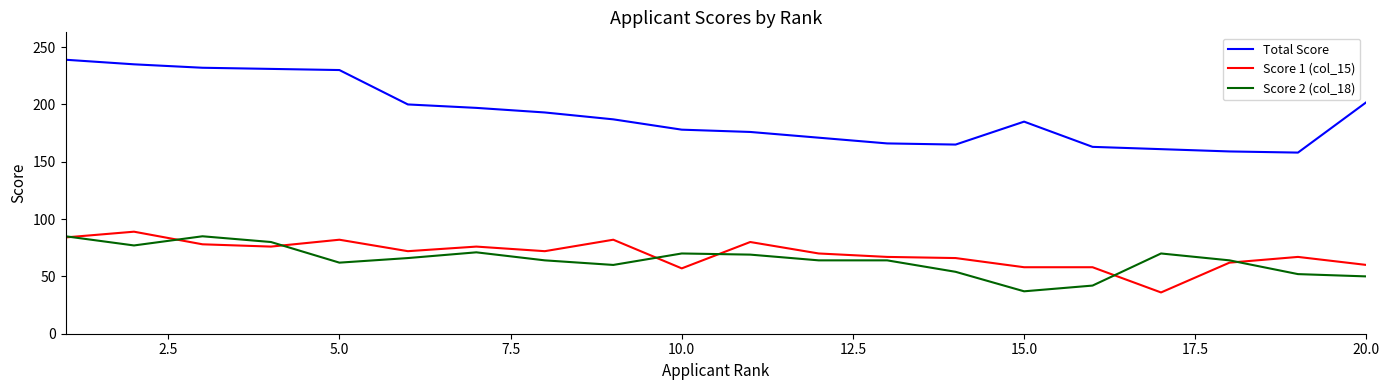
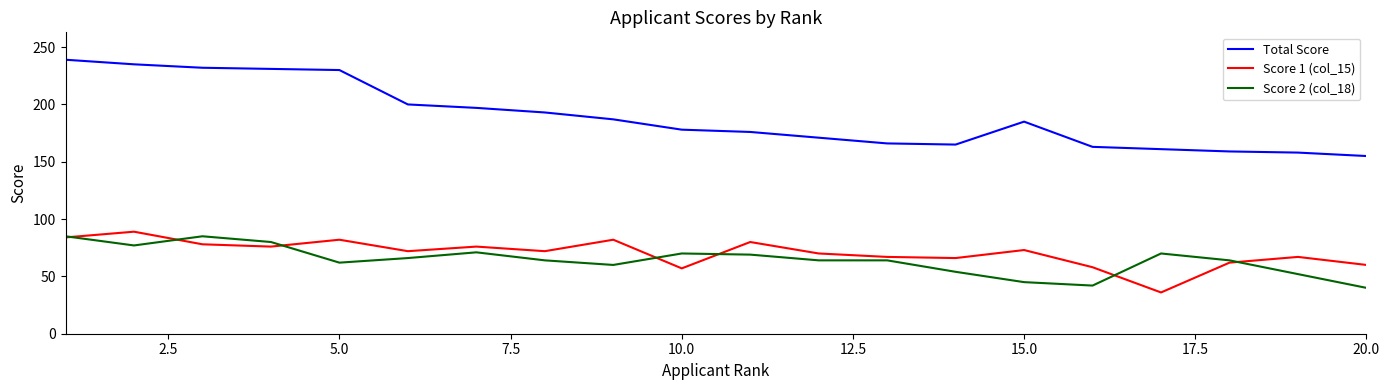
Score 1 (col_15), 15.0: 58 -> 73
Score 2 (col_18), 15.0: 37 -> 45
Total Score, 20.0: 202 -> 155
Score 2 (col_18), 20.0: 50 -> 40
